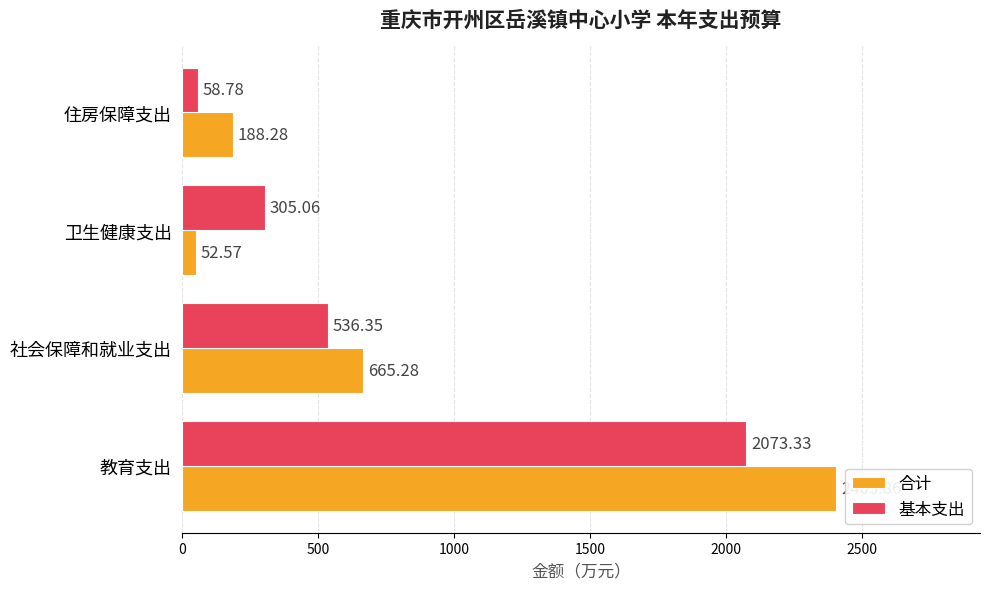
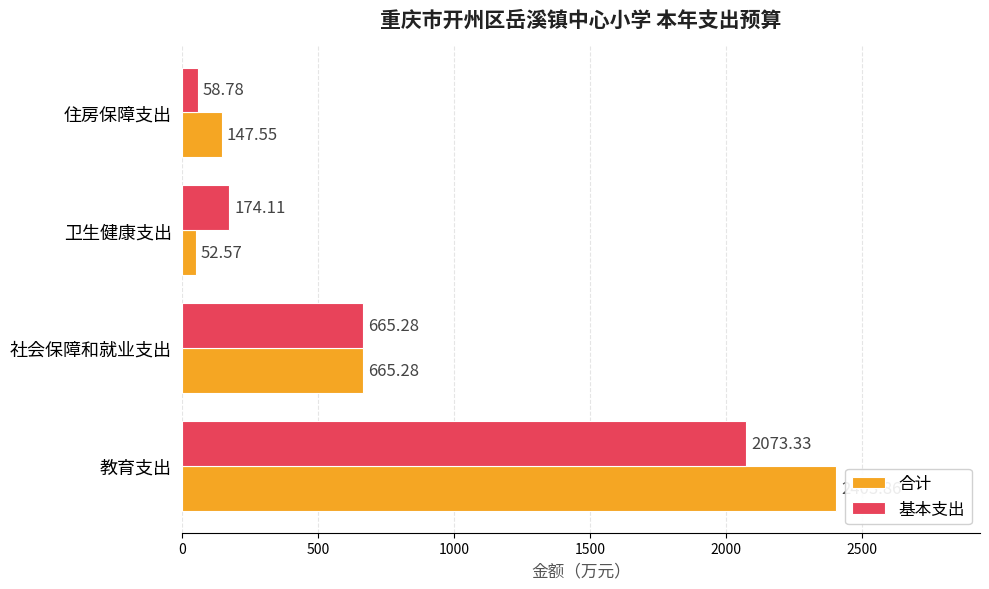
合计, 住房保障支出: 188.28 -> 147.55
基本支出, 卫生健康支出: 305.06 -> 174.11
基本支出, 社会保障和就业支出: 536.35 -> 665.28
